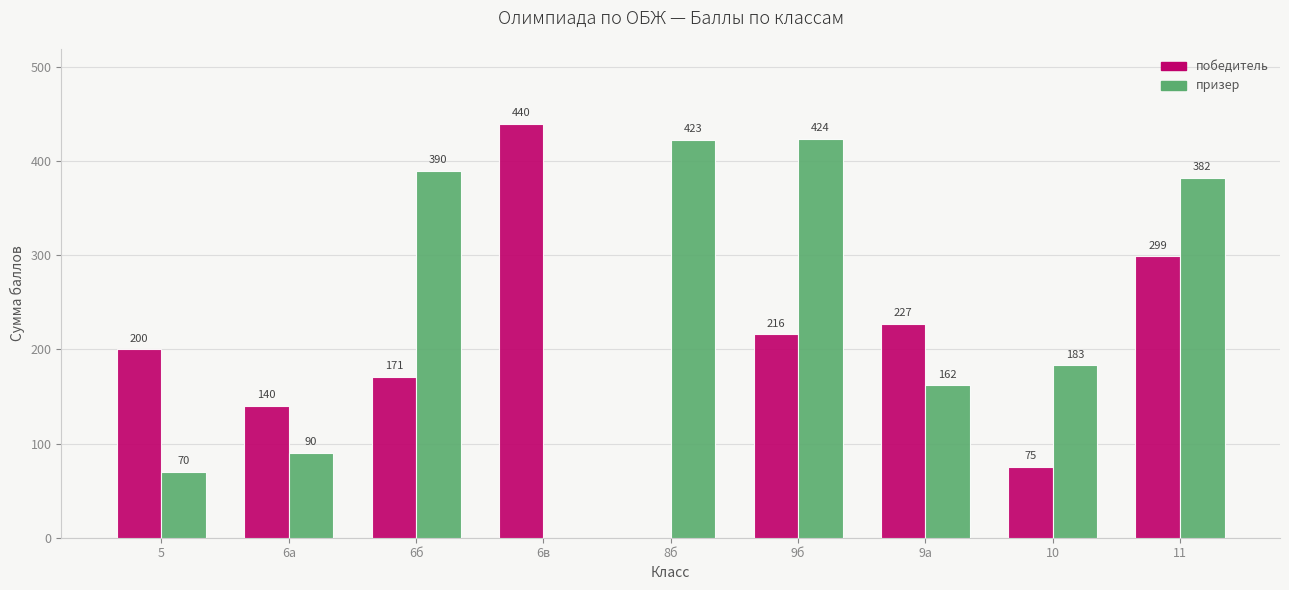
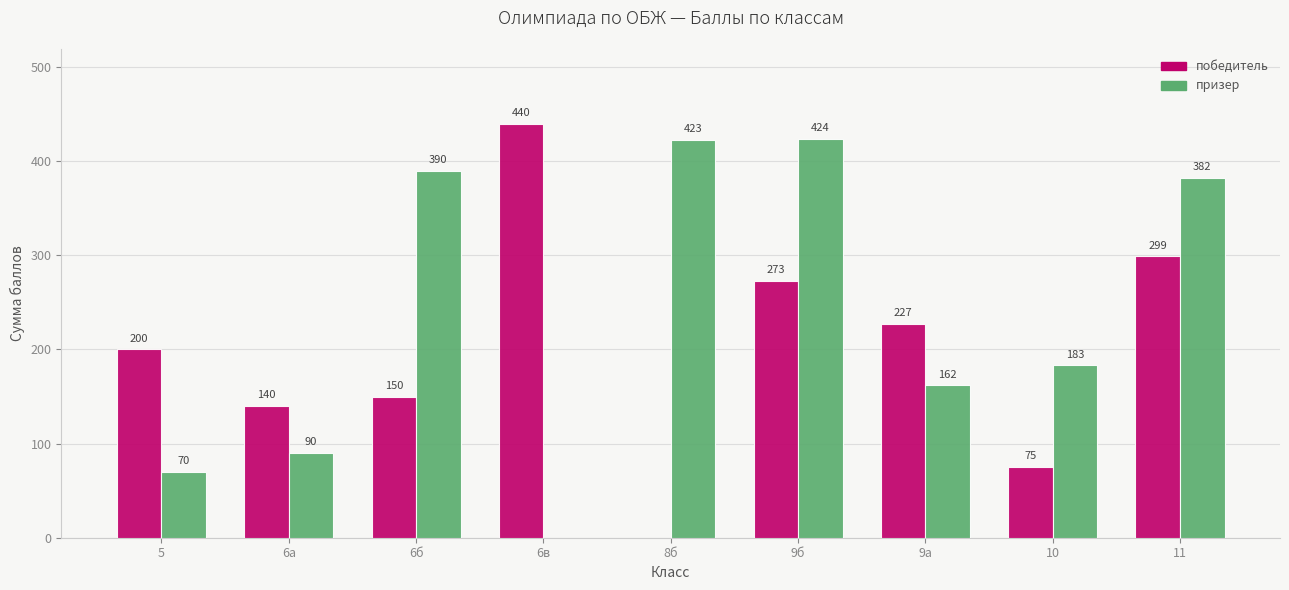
победитель, 6б: 171 -> 150
победитель, 9б: 216 -> 273
